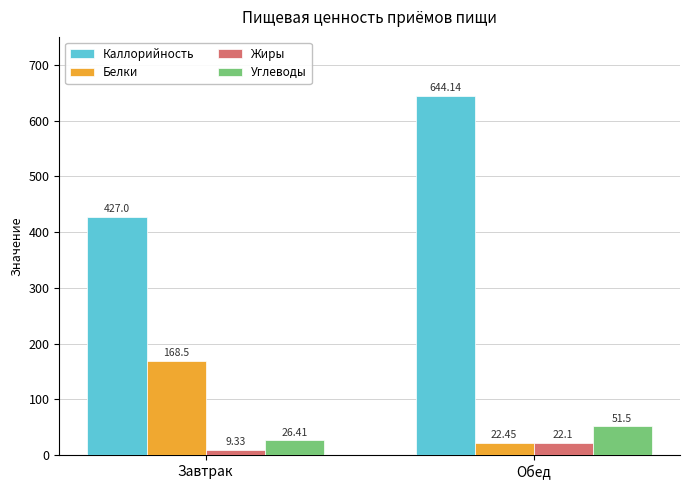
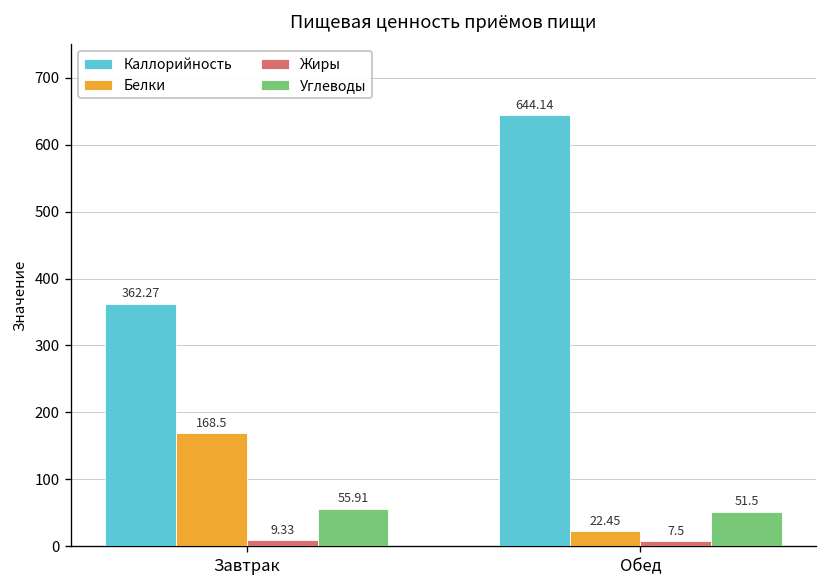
Каллорийность, Завтрак: 427.0 -> 362.27
Углеводы, Завтрак: 26.41 -> 55.91
Жиры, Обед: 22.1 -> 7.5
